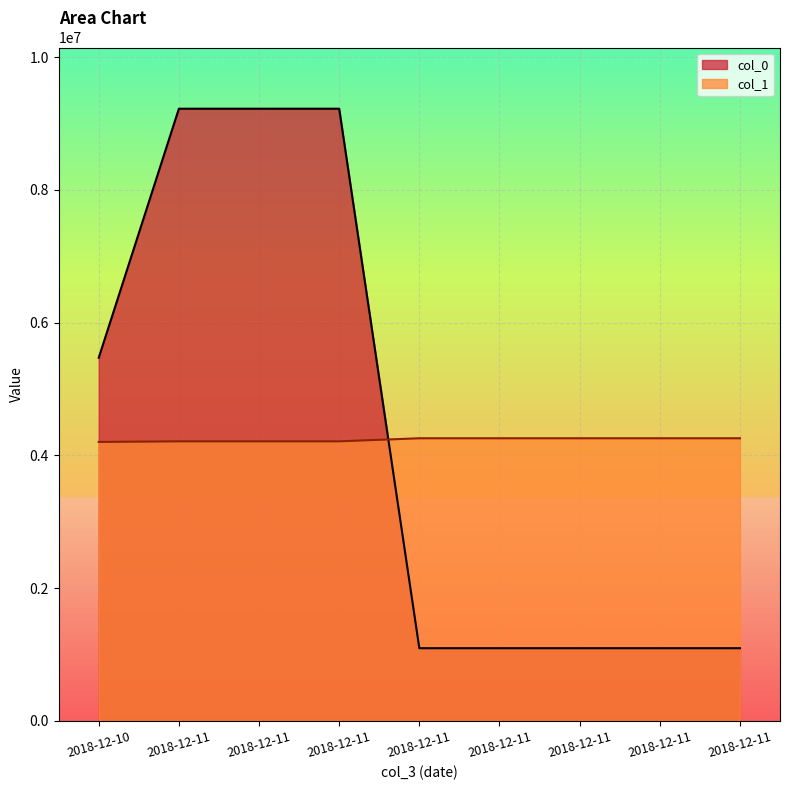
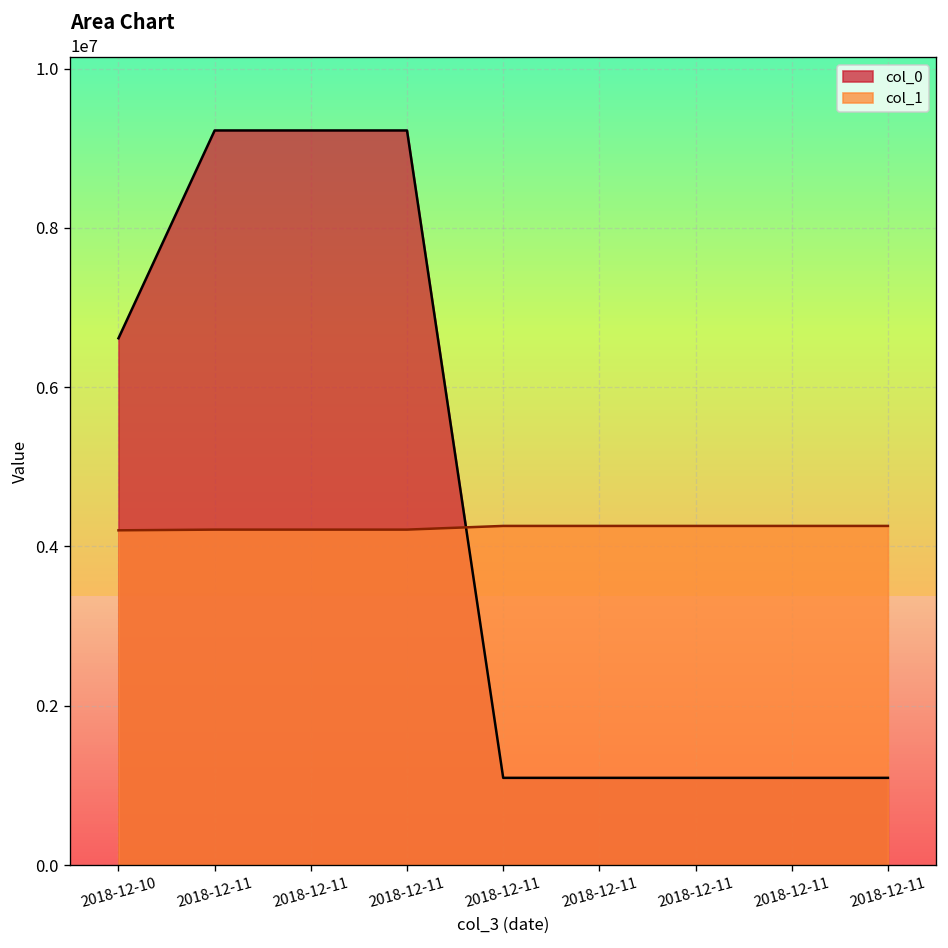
col_0, 2018-12-10: 5500000 -> 6600000
